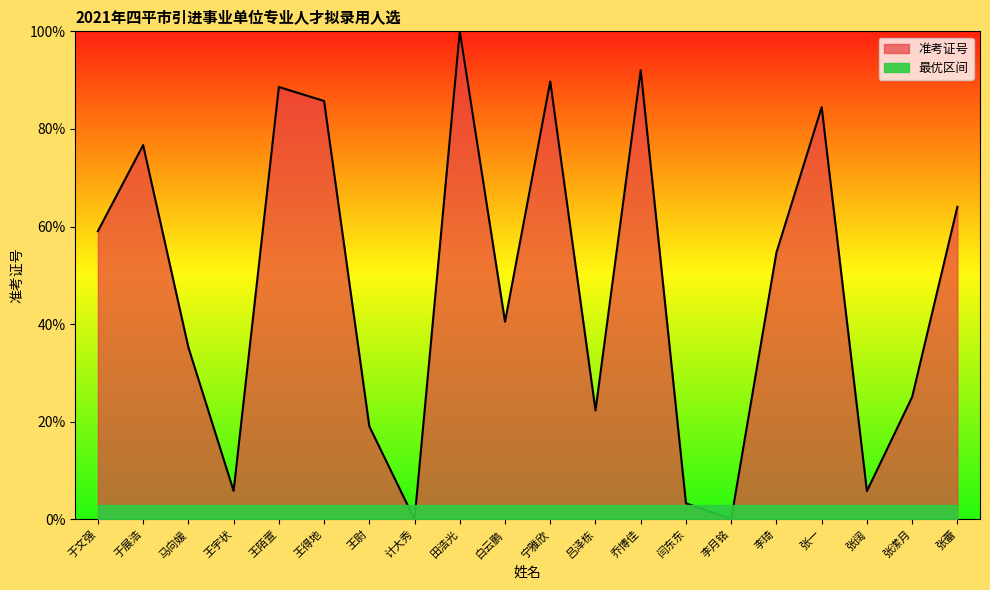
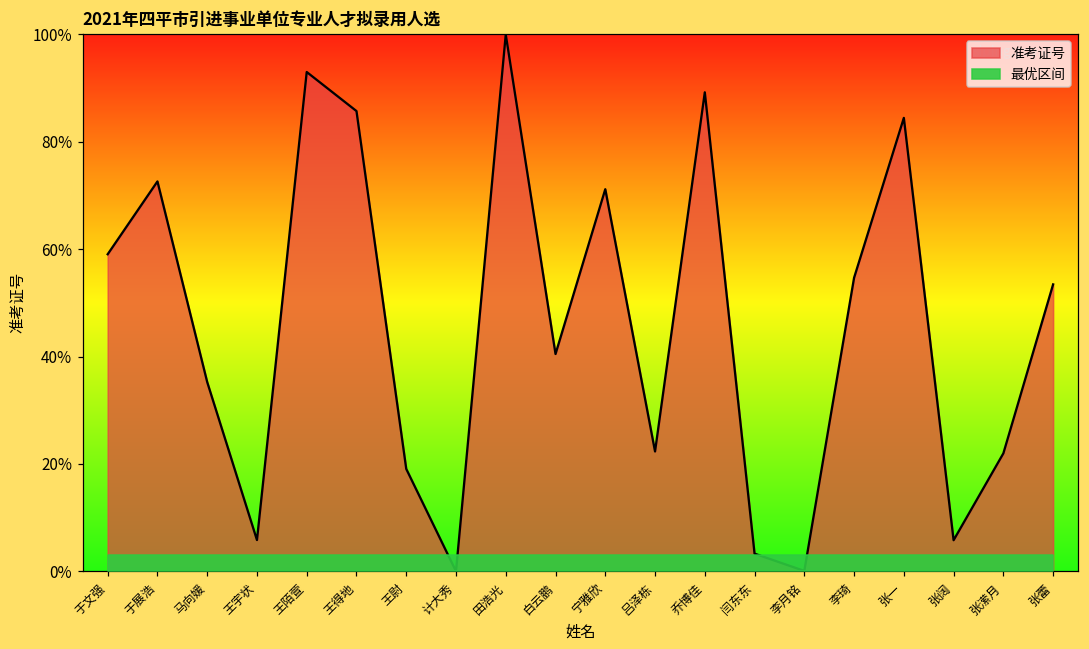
准考证号, 于展浩: 77% -> 73%
准考证号, 王陌萱: 89% -> 93%
准考证号, 宁雅欣: 90% -> 71%
准考证号, 乔博佳: 92% -> 89%
准考证号, 张潆月: 25% -> 22%
准考证号, 张蕾: 64% -> 53%
